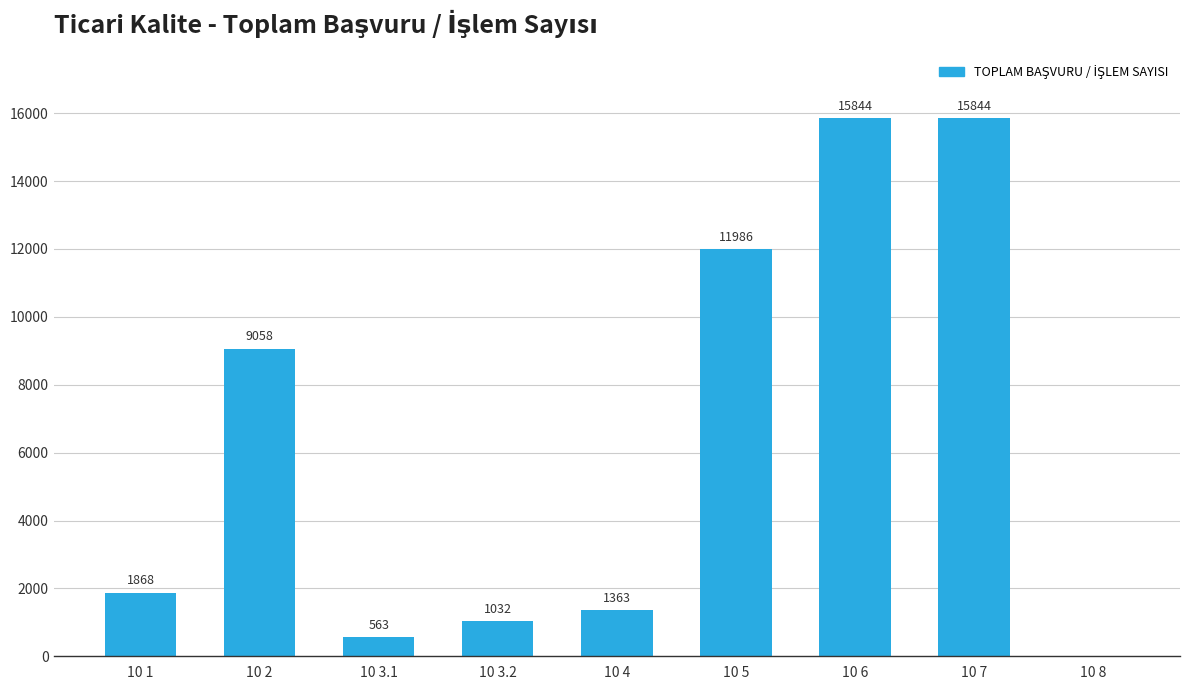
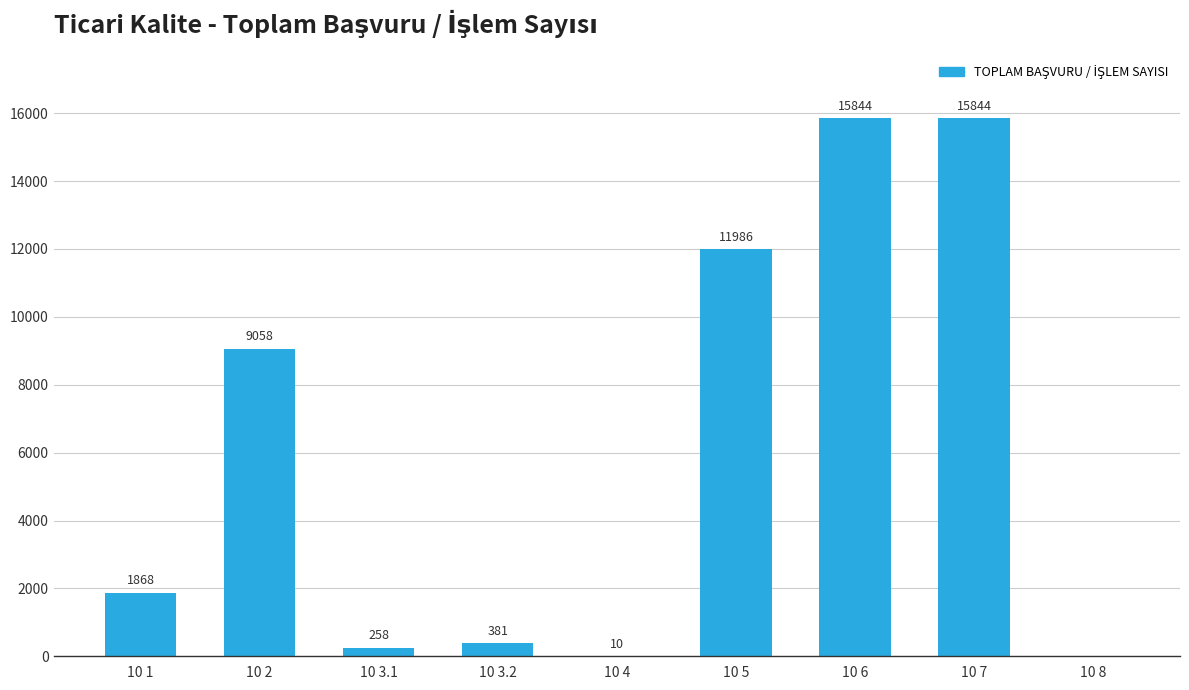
10 3.1: 563 -> 258
10 3.2: 1032 -> 381
10 4: 1363 -> 10
